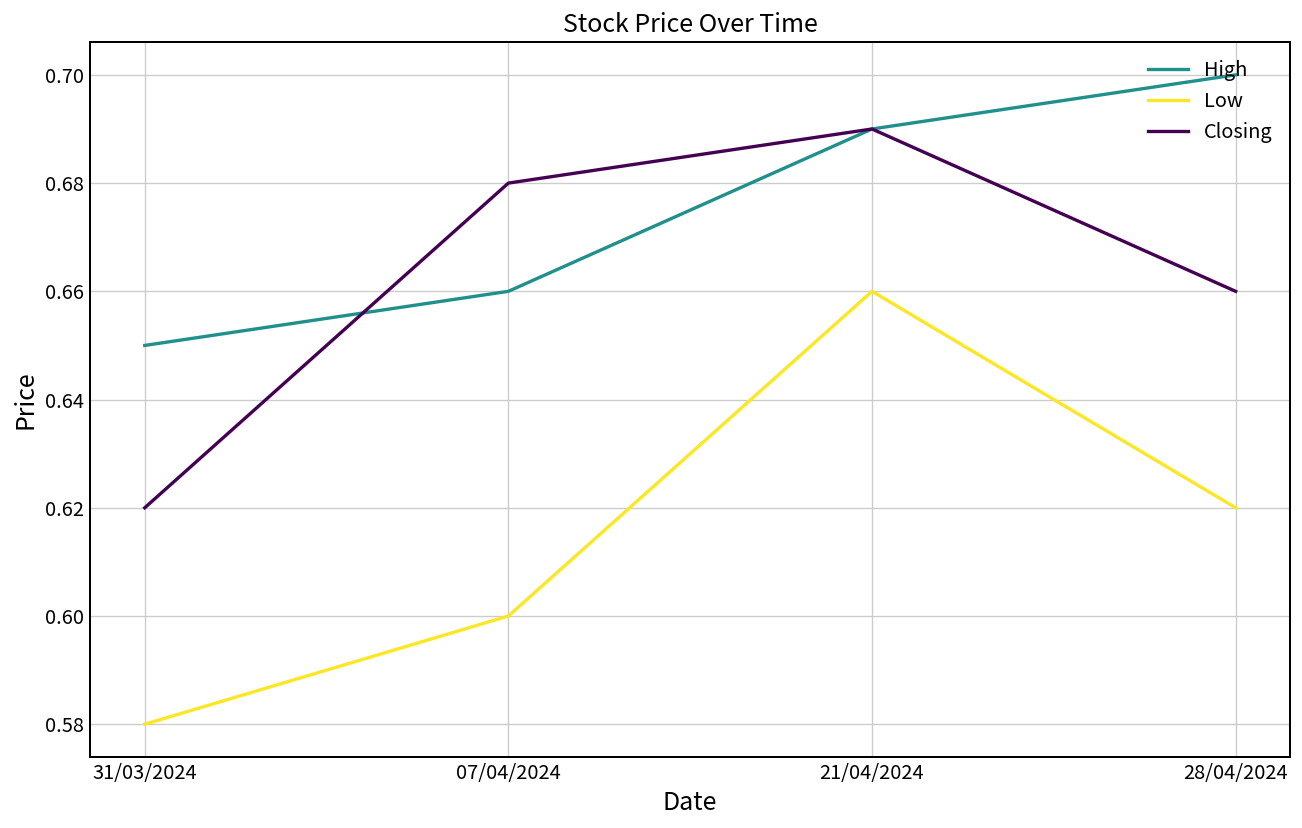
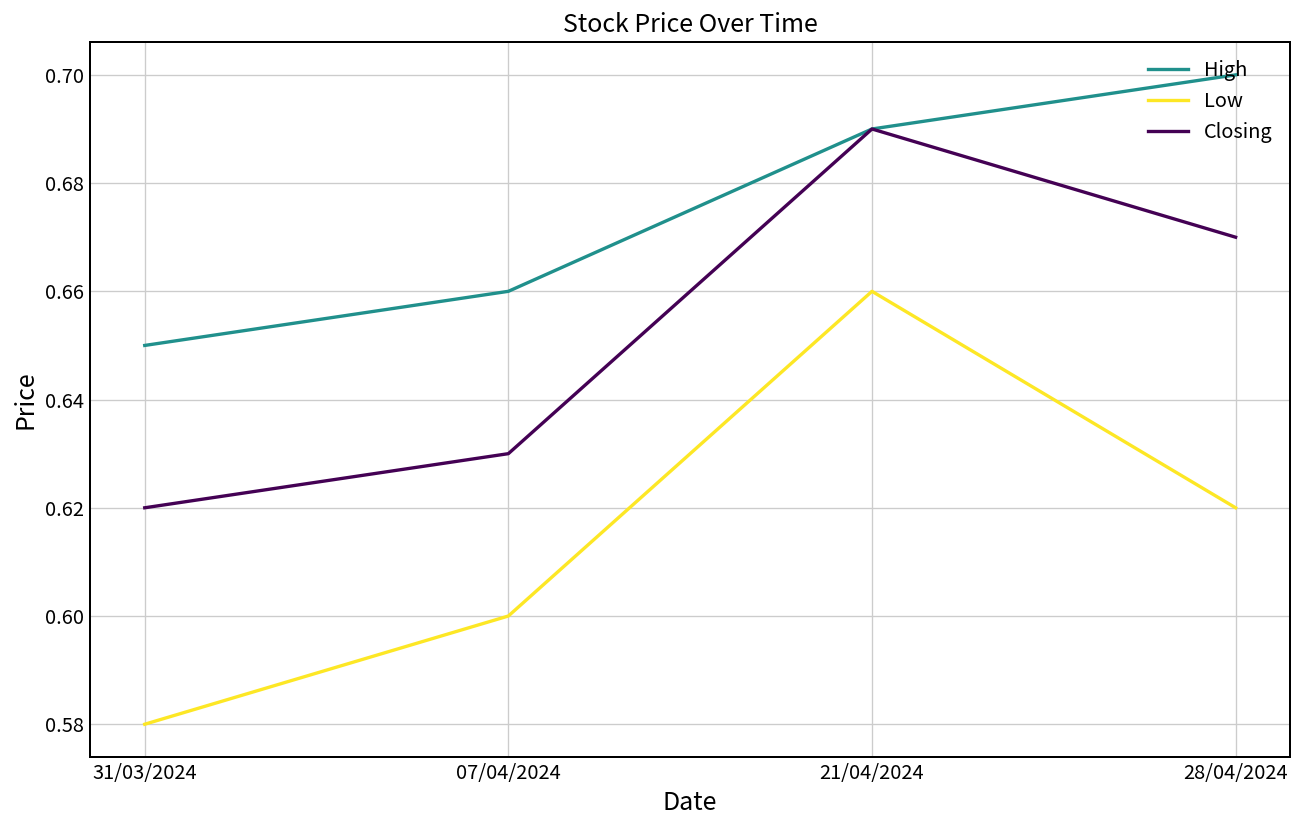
Closing, 07/04/2024: 0.68 -> 0.63
Closing, 28/04/2024: 0.66 -> 0.67
